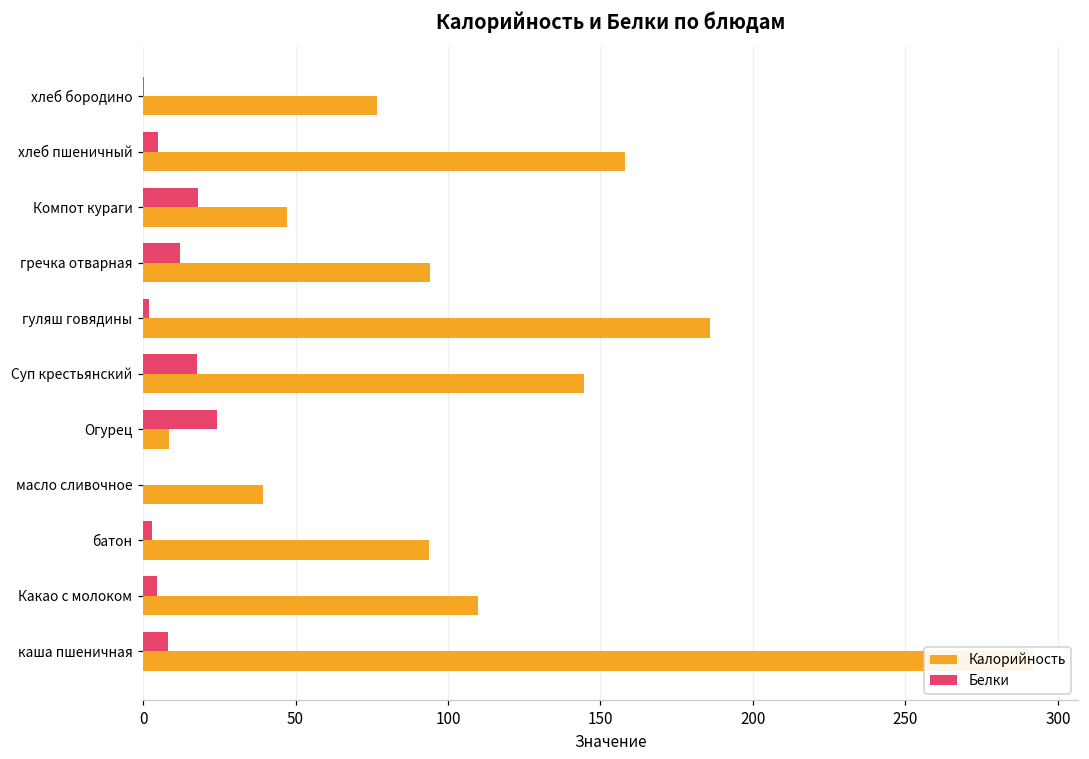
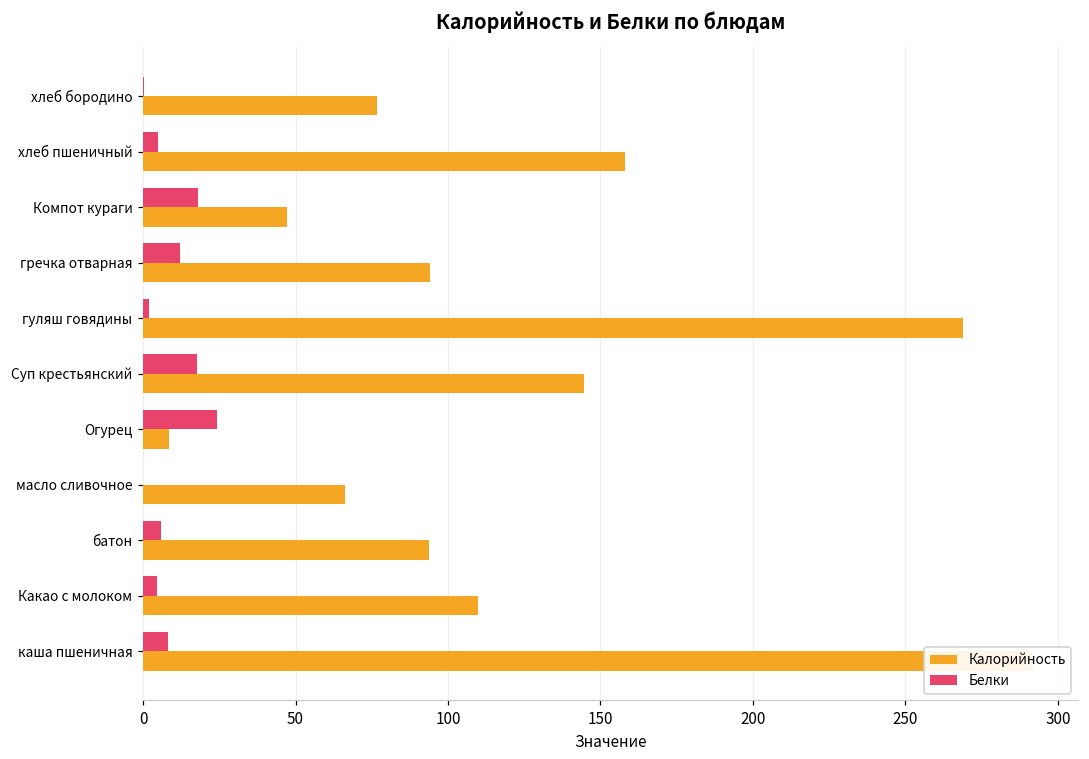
Калорийность, гуляш говядины: 186 -> 269
Калорийность, масло сливочное: 39 -> 66
Белки, батон: 3 -> 6
